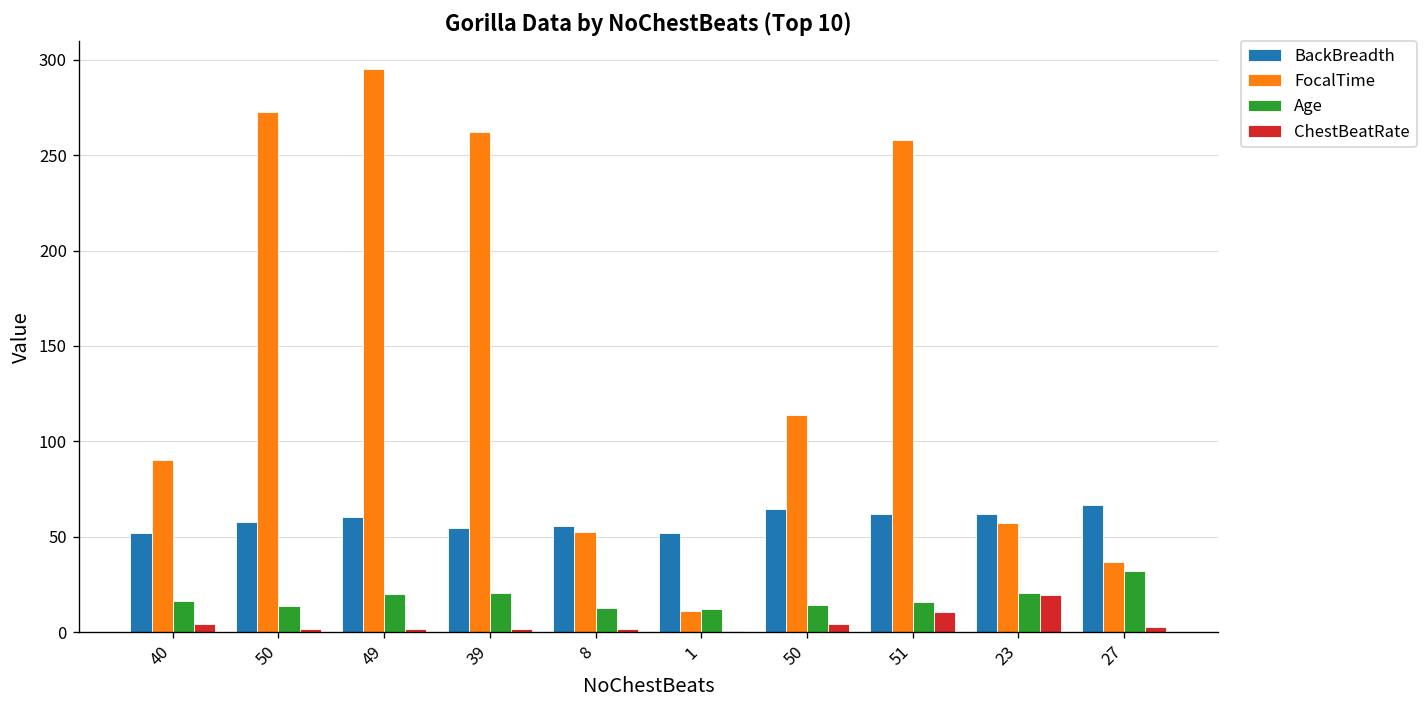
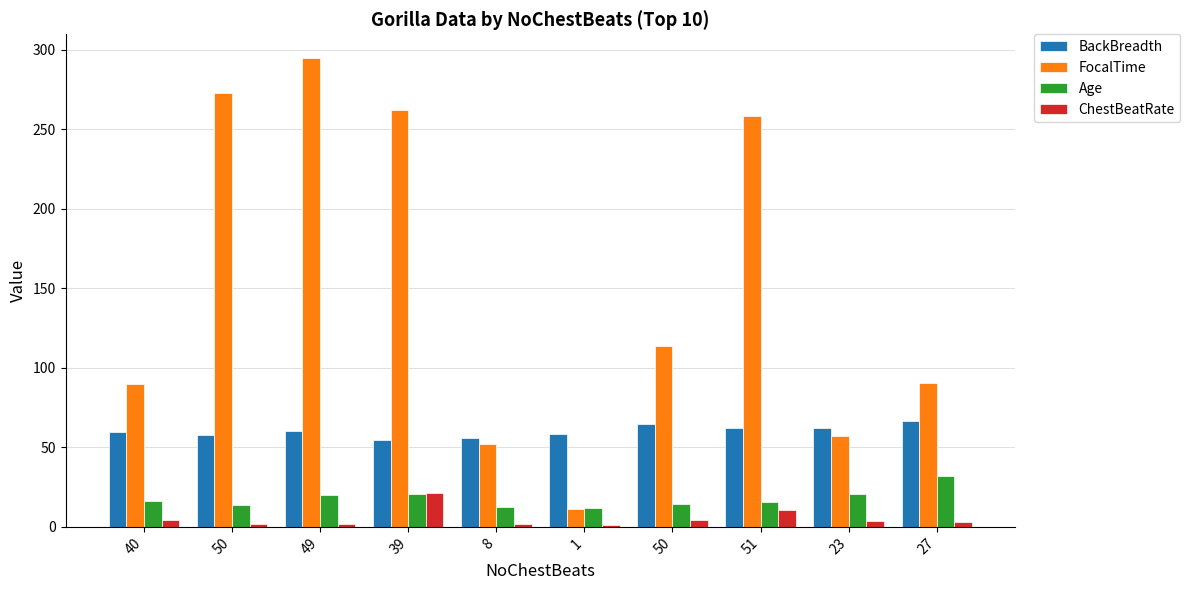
BackBreadth, 40: 52 -> 60
ChestBeatRate, 39: 2 -> 21
BackBreadth, 1: 52 -> 59
ChestBeatRate, 23: 20 -> 4
FocalTime, 27: 37 -> 91
